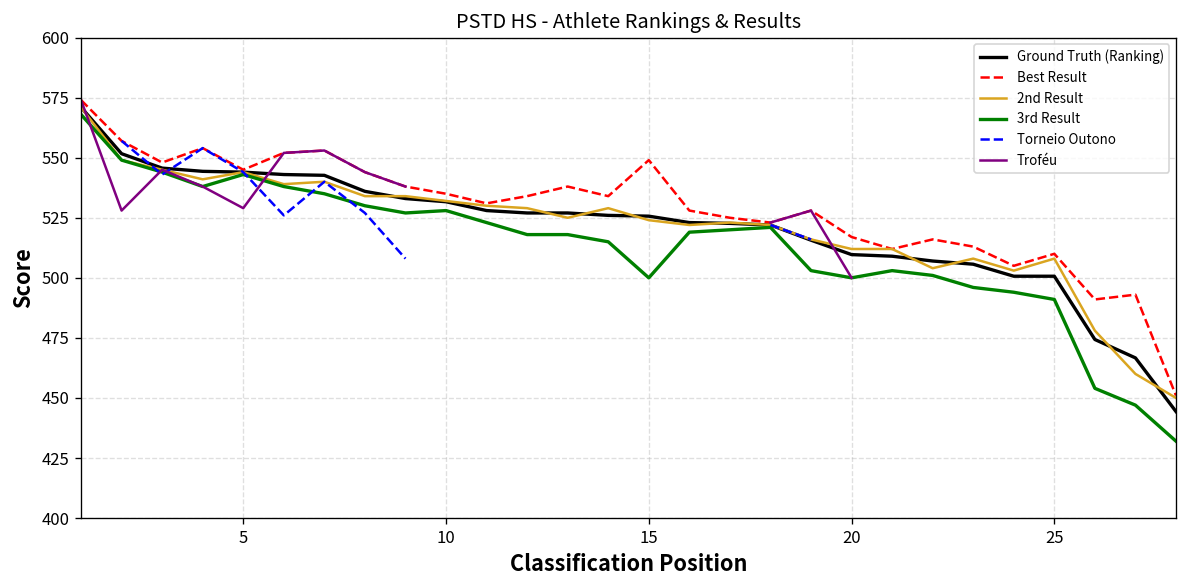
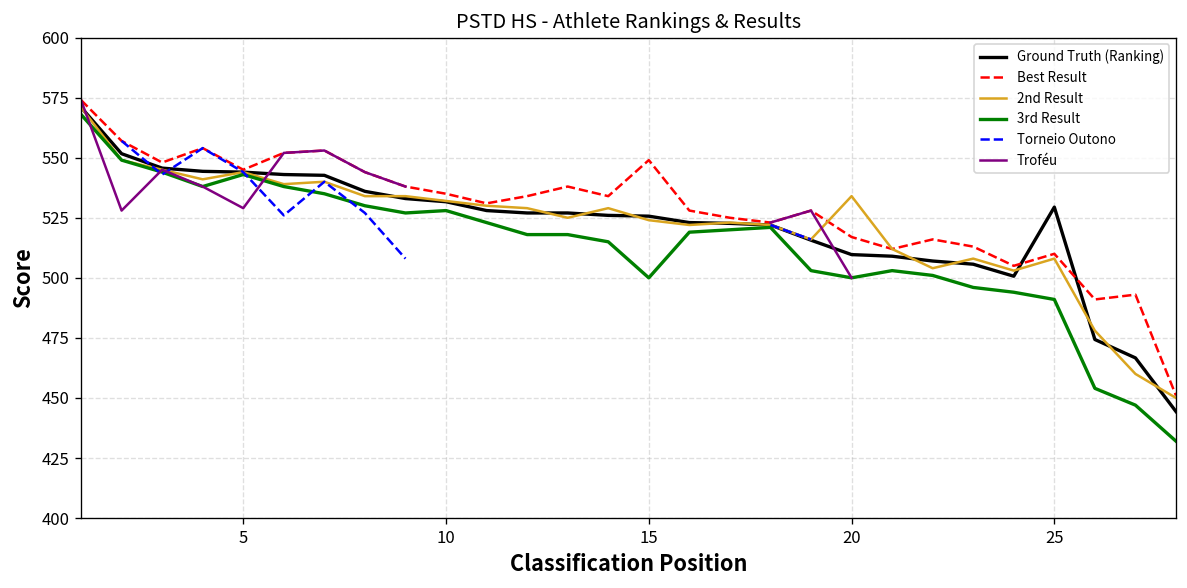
2nd Result, 20: 512 -> 534
Ground Truth (Ranking), 25: 501 -> 529
